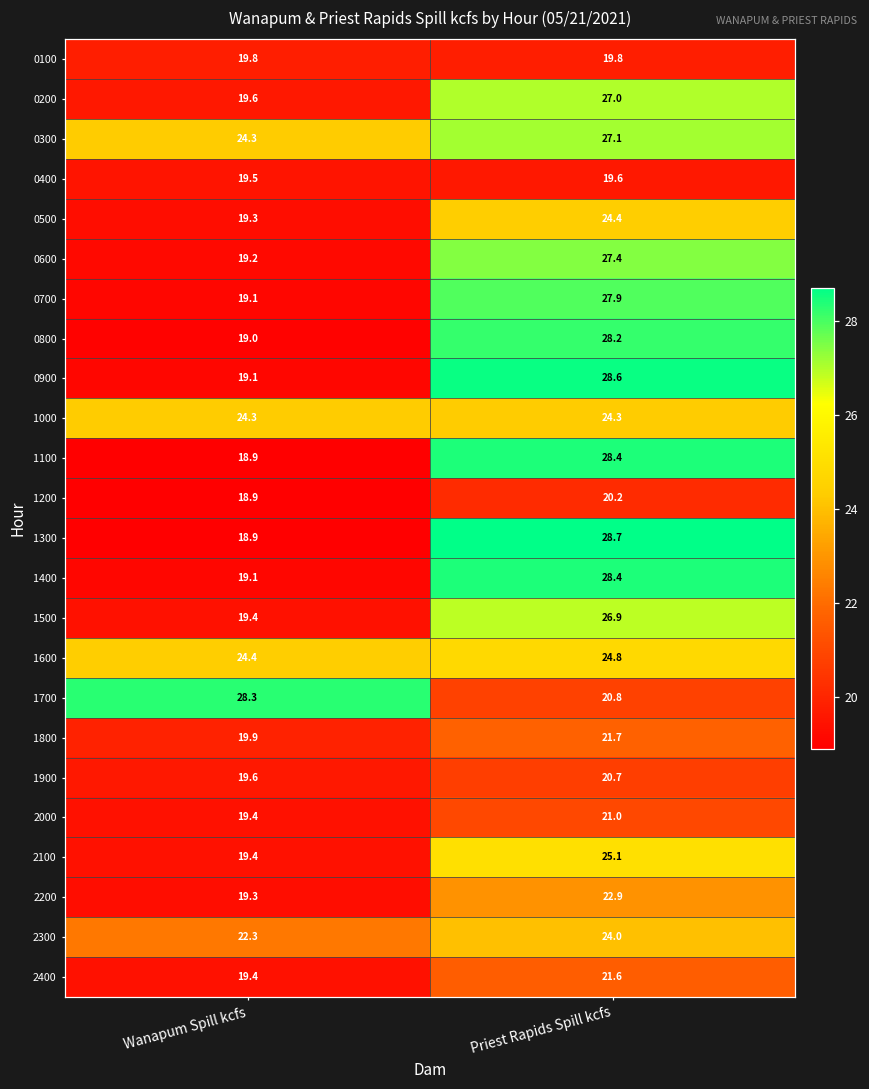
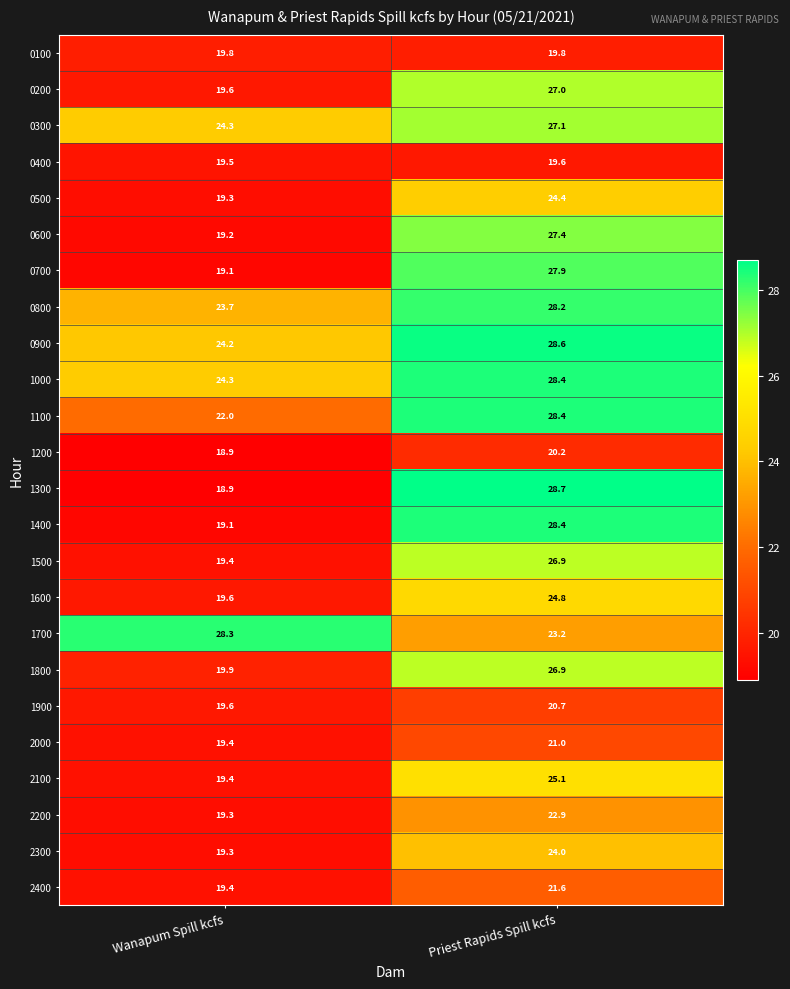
0800, Wanapum Spill kcfs: 19.0 -> 23.7
0900, Wanapum Spill kcfs: 19.1 -> 24.2
1000, Priest Rapids Spill kcfs: 24.3 -> 28.4
1100, Wanapum Spill kcfs: 18.9 -> 22.0
1600, Wanapum Spill kcfs: 24.4 -> 19.6
1700, Priest Rapids Spill kcfs: 20.8 -> 23.2
1800, Priest Rapids Spill kcfs: 21.7 -> 26.9
2300, Wanapum Spill kcfs: 22.3 -> 19.3
